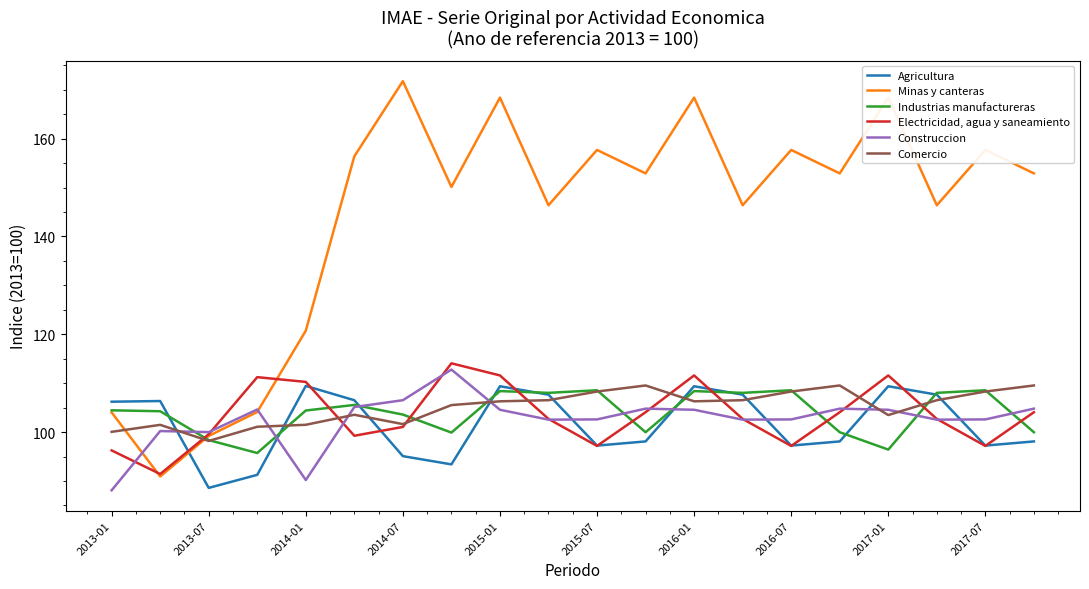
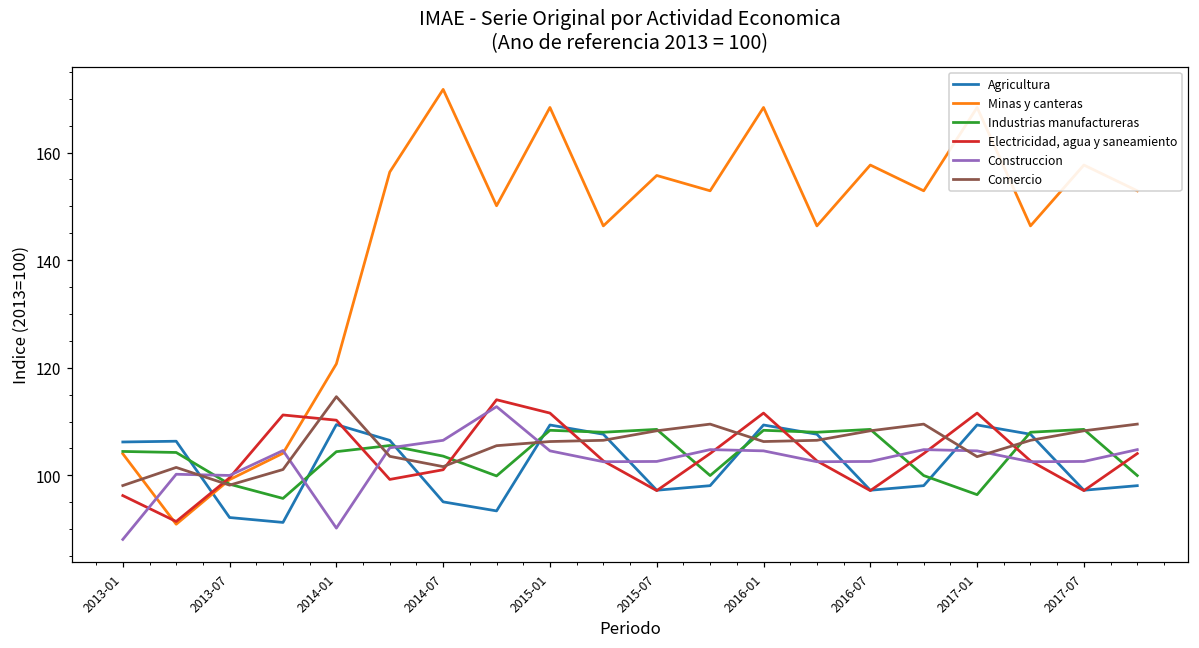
Comercio, 2013-01: 100 -> 98
Agricultura, 2013-07: 89 -> 92
Comercio, 2014-01: 101 -> 115
Minas y canteras, 2015-07: 158 -> 156
